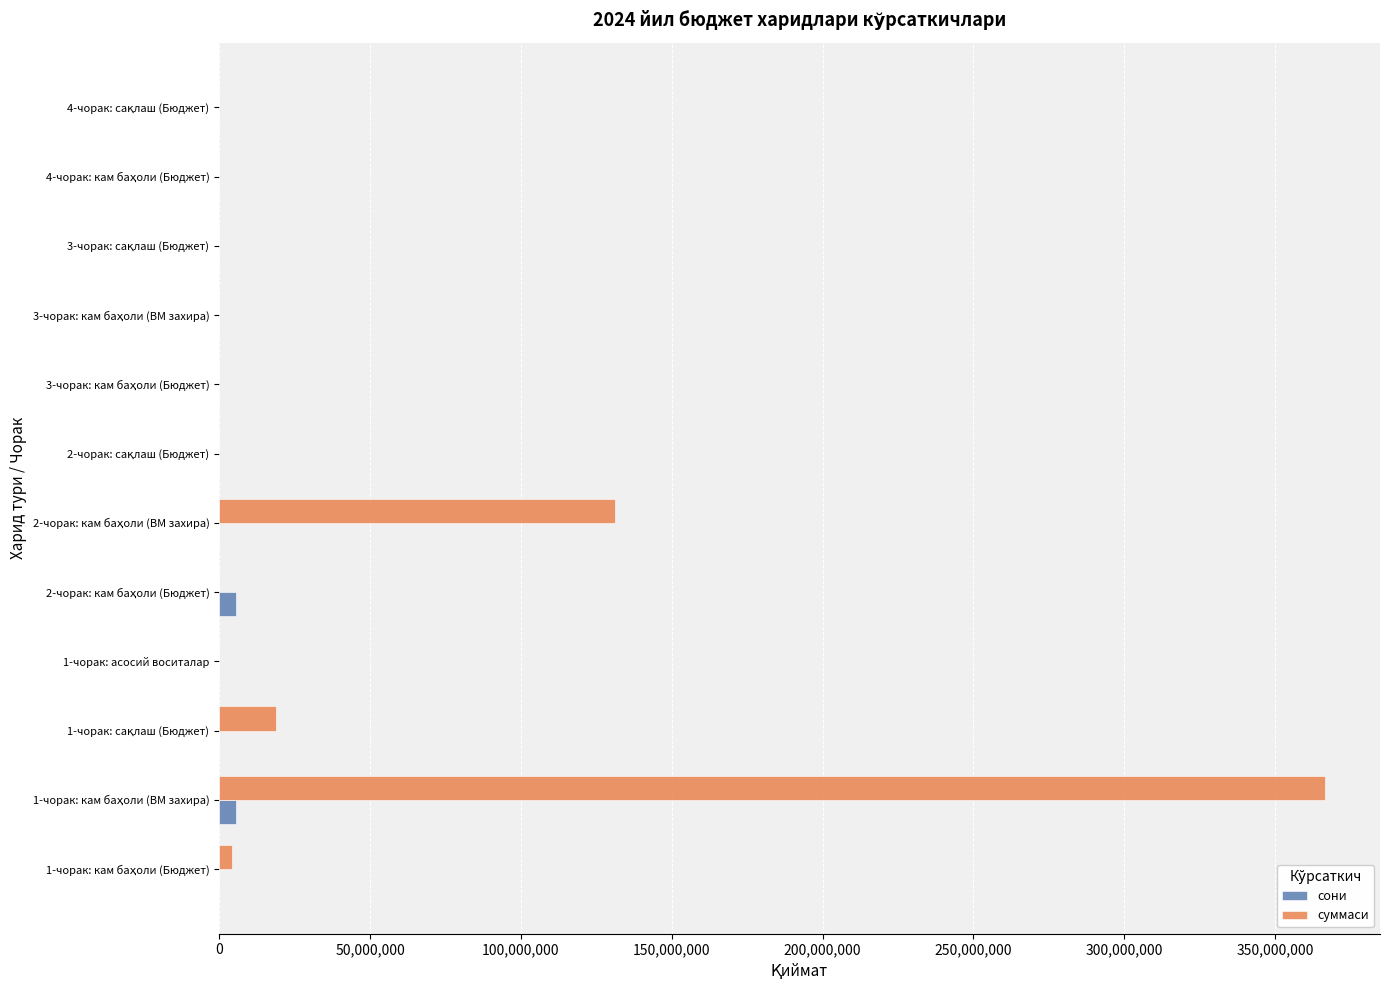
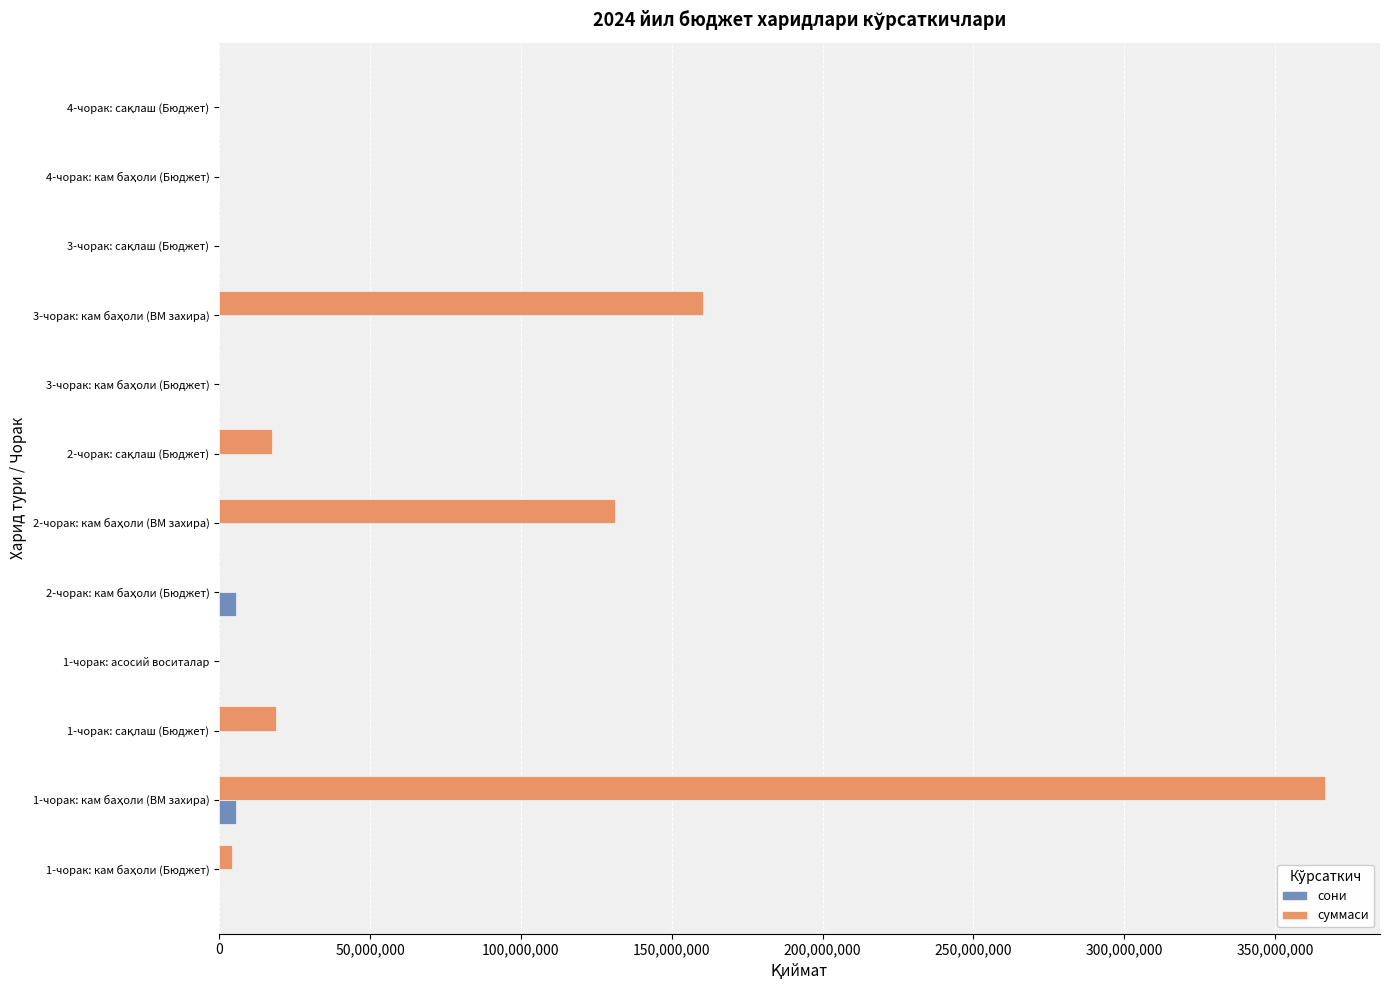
суммаси, 3-чорак: кам баҳоли (ВМ захира): 0 -> 160,000,000
суммаси, 2-чорак: сақлаш (Бюджет): 0 -> 17,000,000
